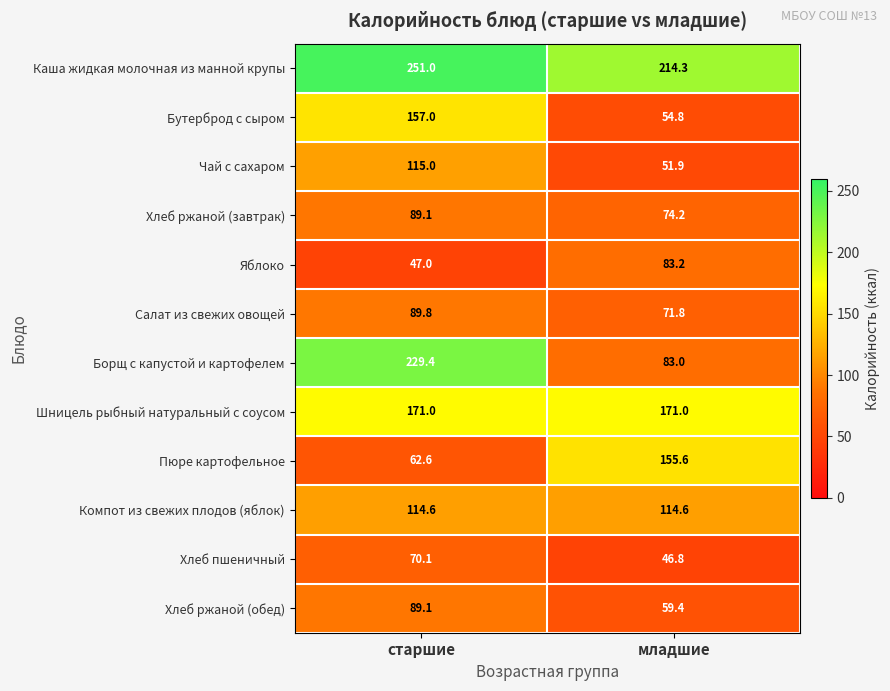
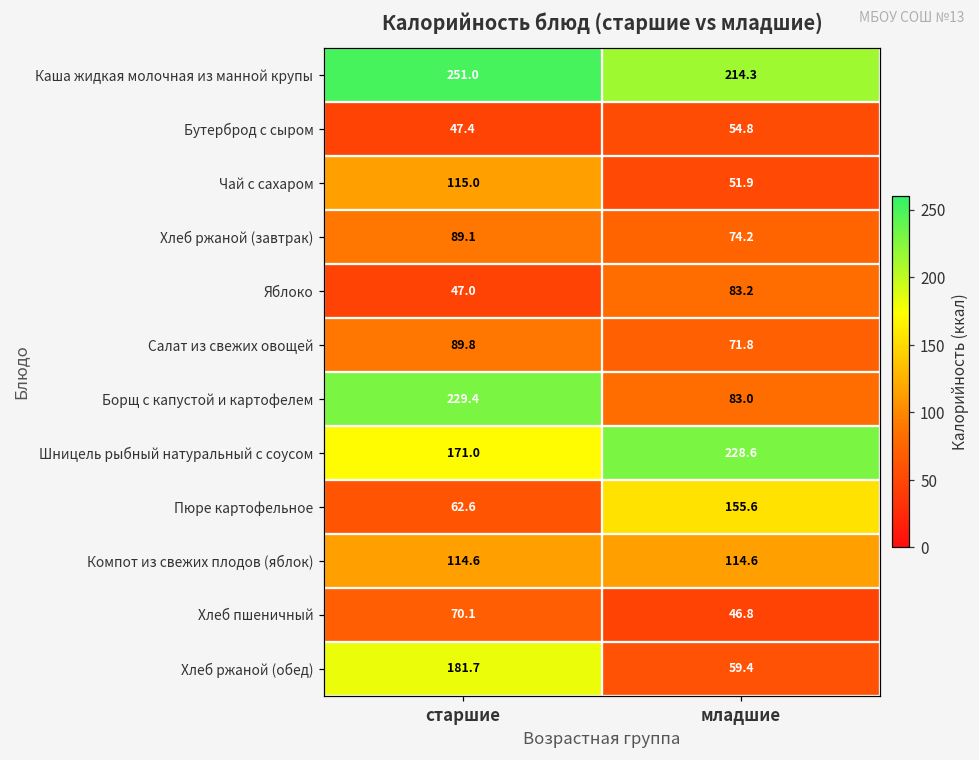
Бутерброд с сыром, старшие: 157.0 -> 47.4
Шницель рыбный натуральный с соусом, младшие: 171.0 -> 228.6
Хлеб ржаной (обед), старшие: 89.1 -> 181.7
